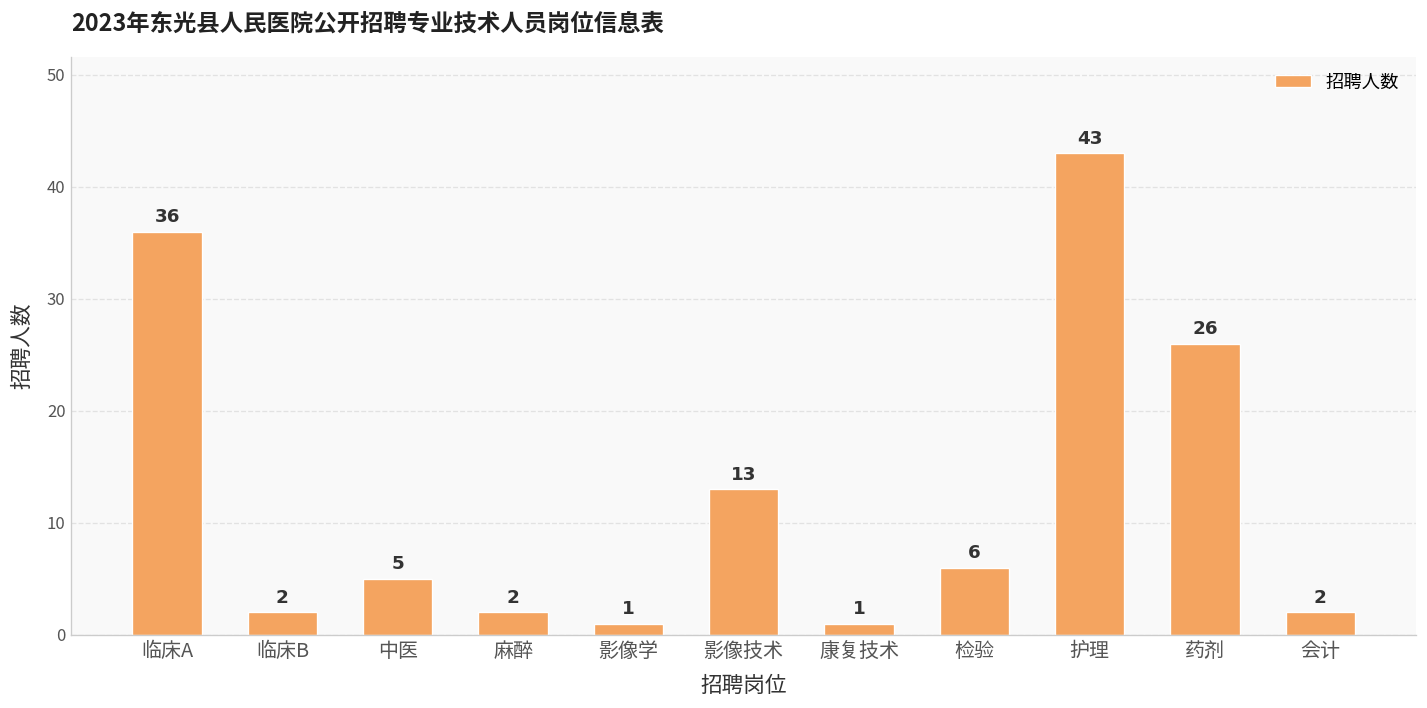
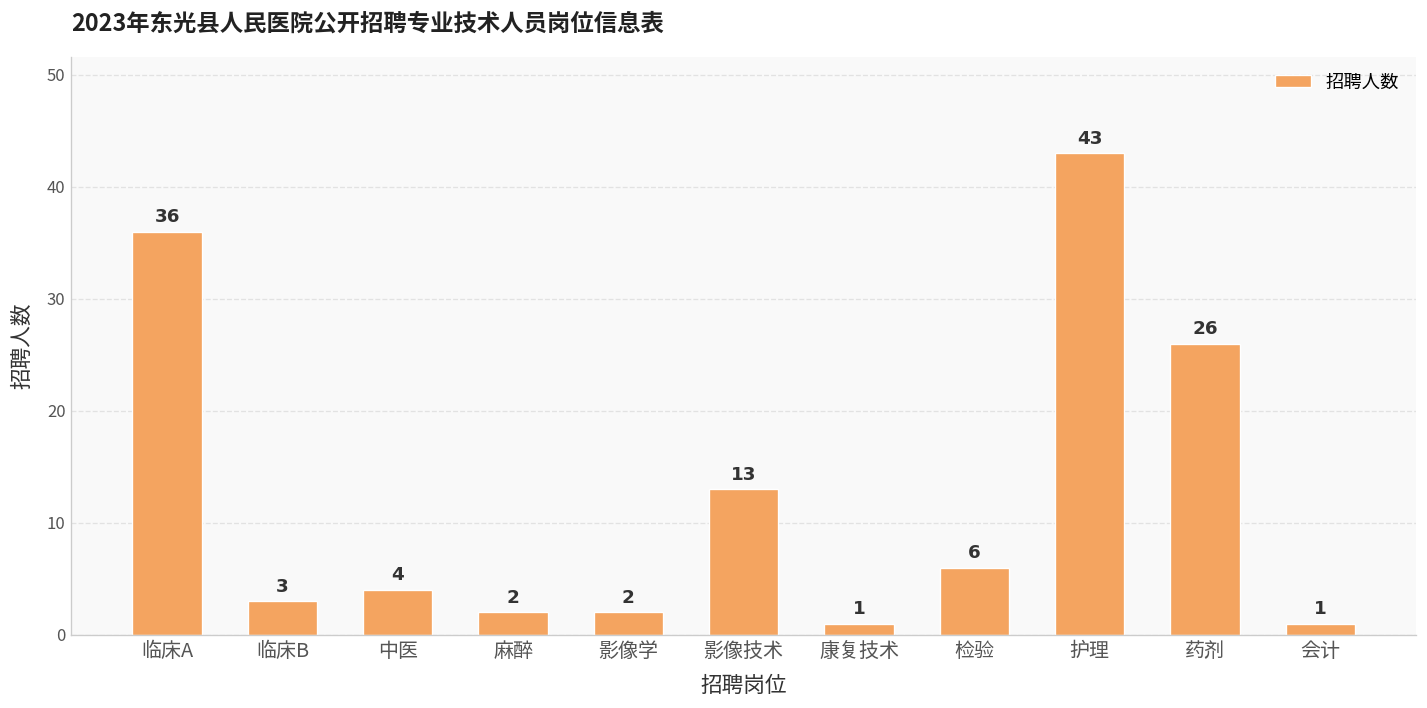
临床B: 2 -> 3
中医: 5 -> 4
影像学: 1 -> 2
会计: 2 -> 1
